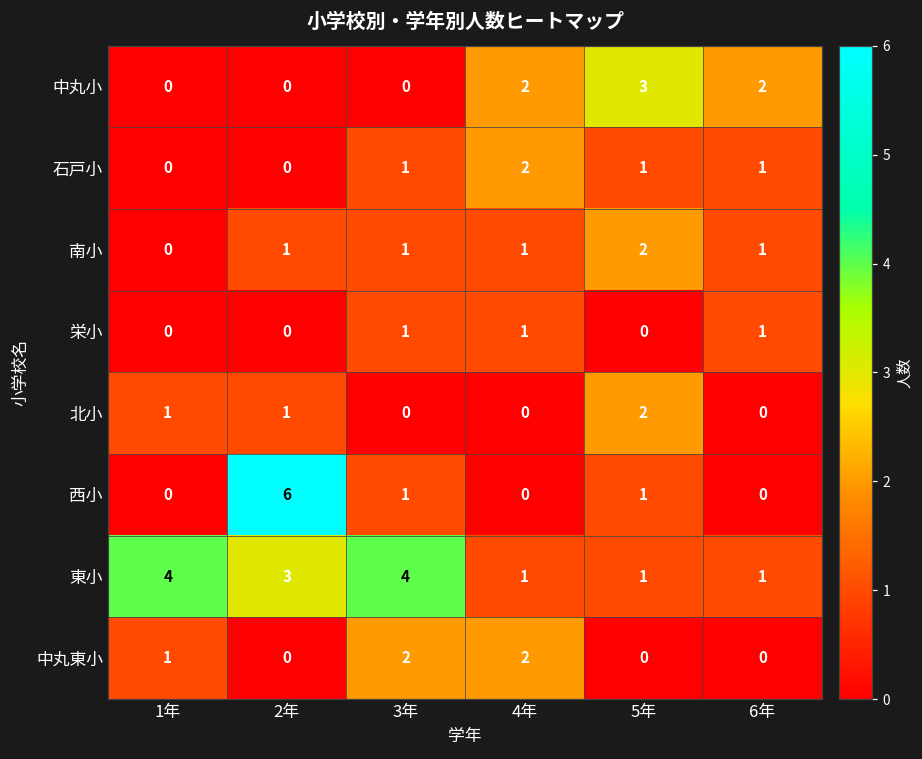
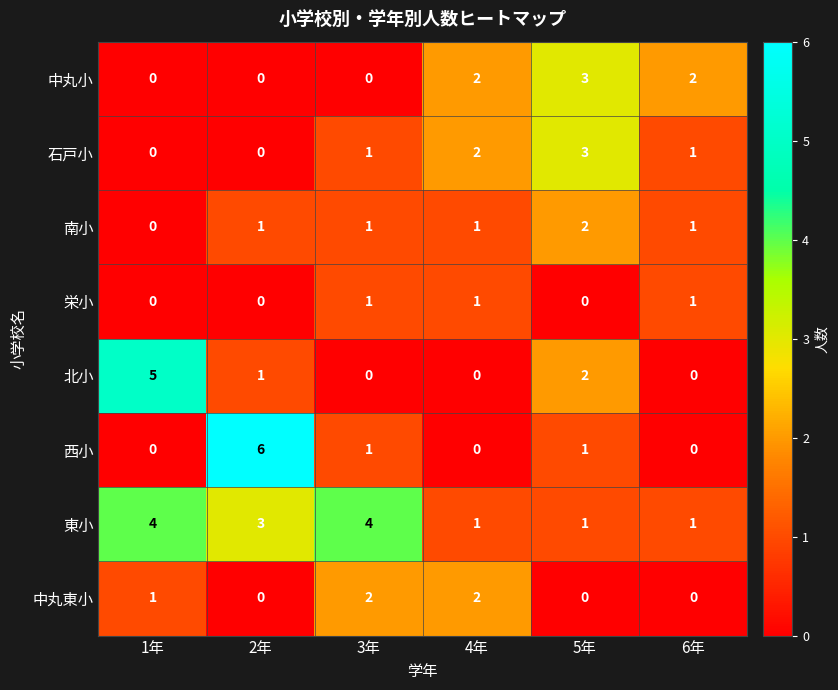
石戸小, 5年: 1 -> 3
北小, 1年: 1 -> 5
